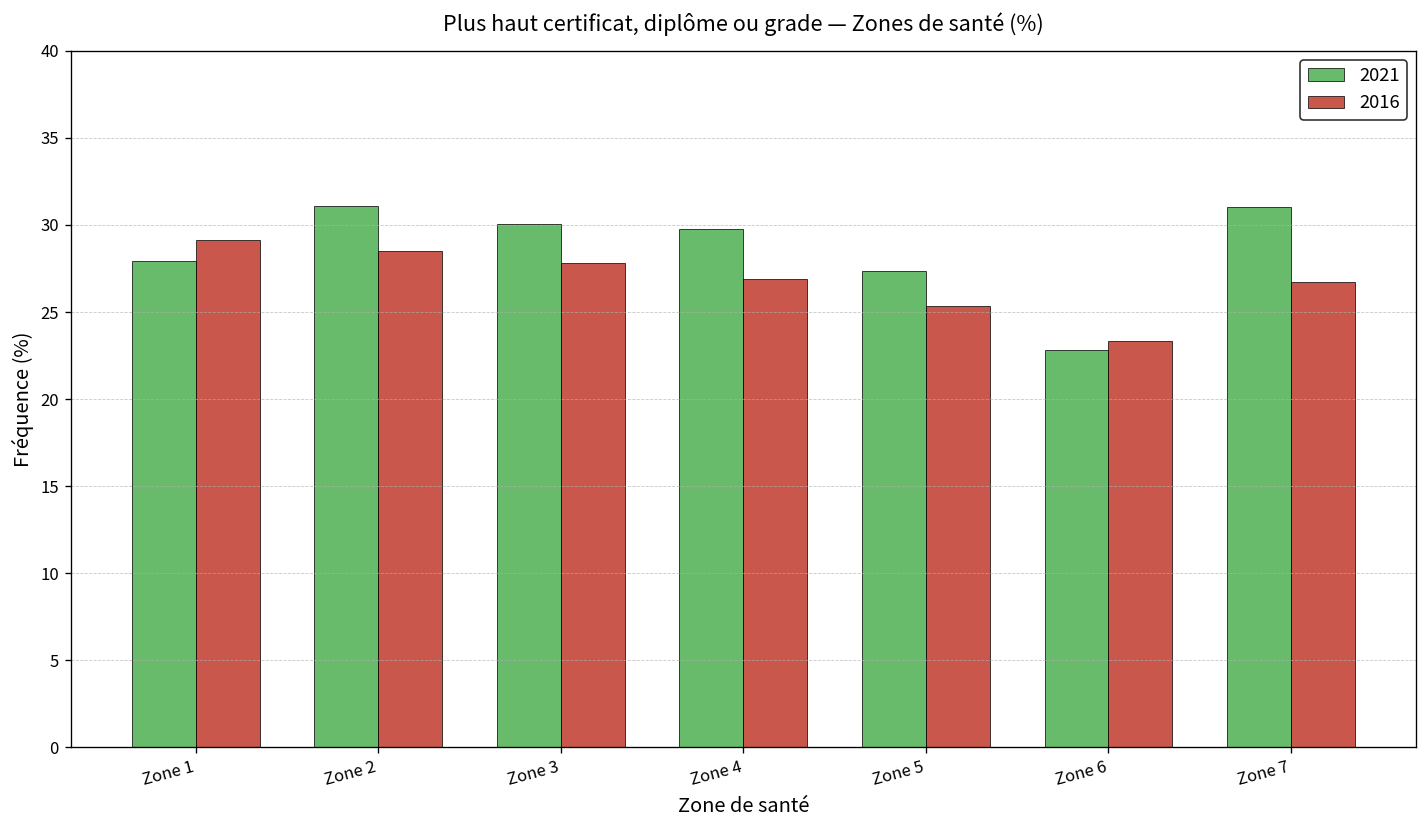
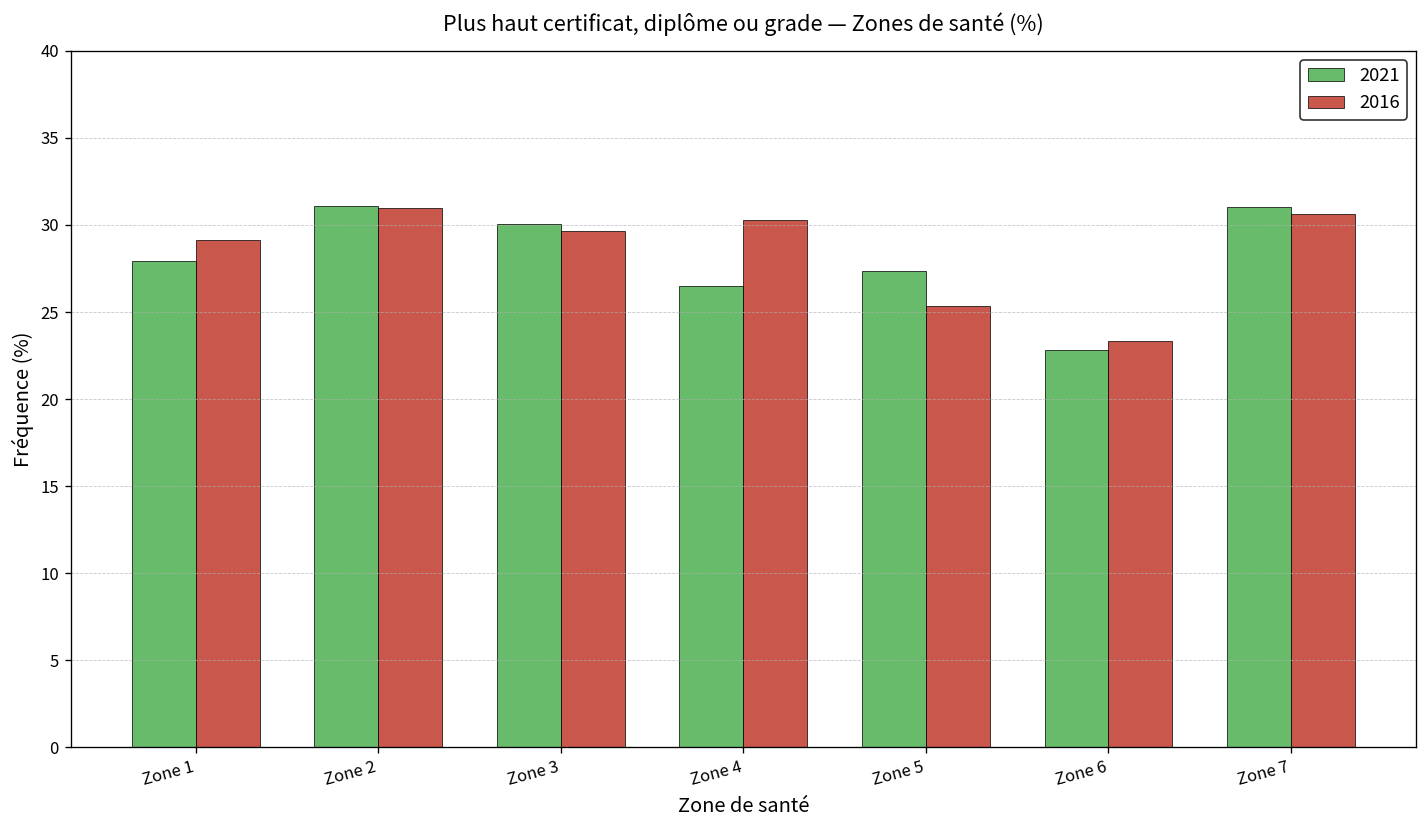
2016, Zone 2: 28.5 -> 31.0
2016, Zone 3: 27.8 -> 29.6
2021, Zone 4: 29.8 -> 26.5
2016, Zone 4: 26.9 -> 30.3
2016, Zone 7: 26.7 -> 30.6
